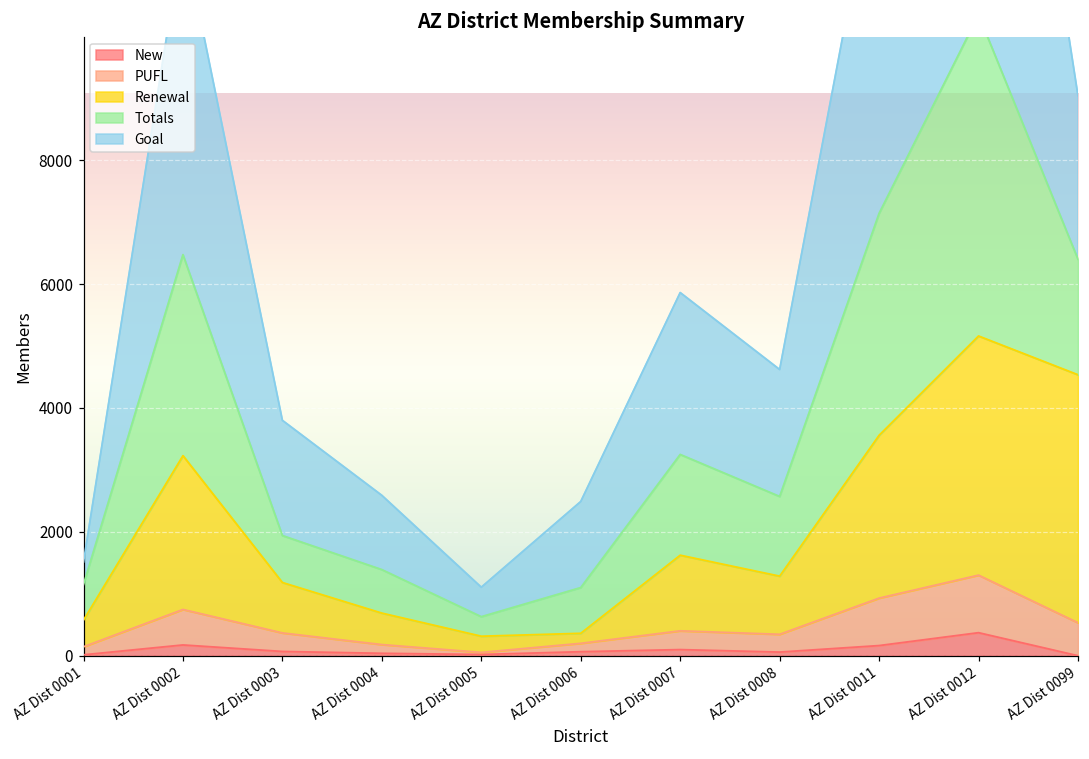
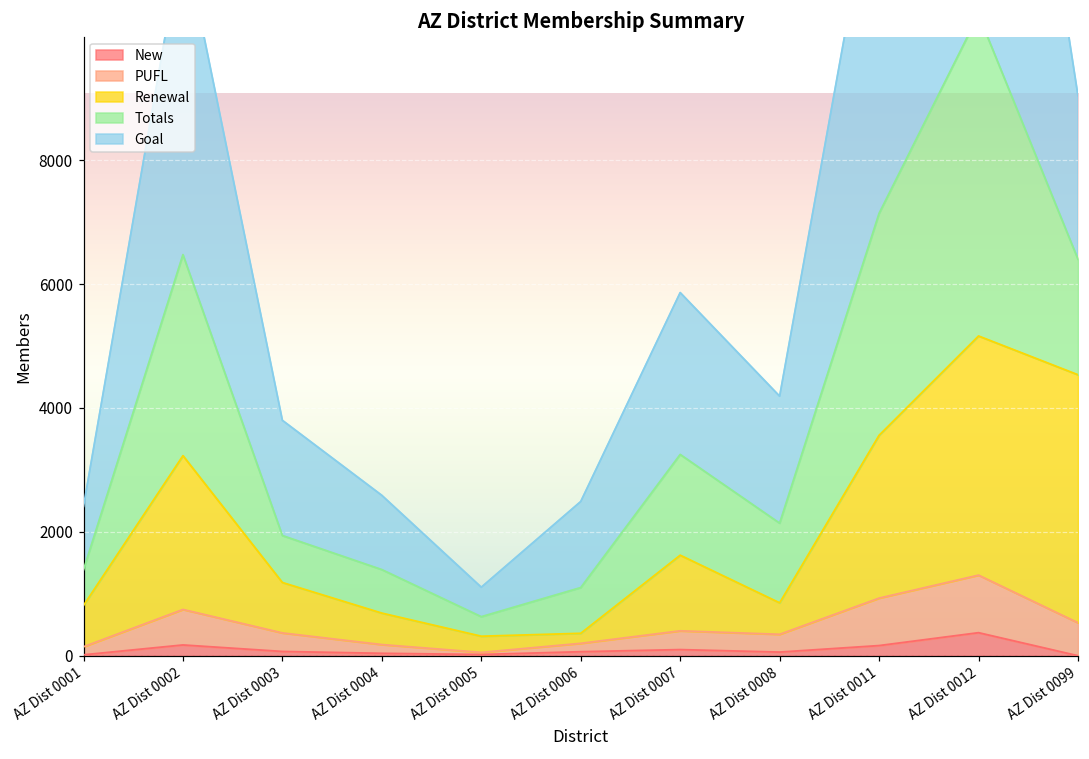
Renewal, AZ Dist 0001: 400 -> 700
Goal, AZ Dist 0001: 400 -> 1000
Renewal, AZ Dist 0008: 900 -> 500
